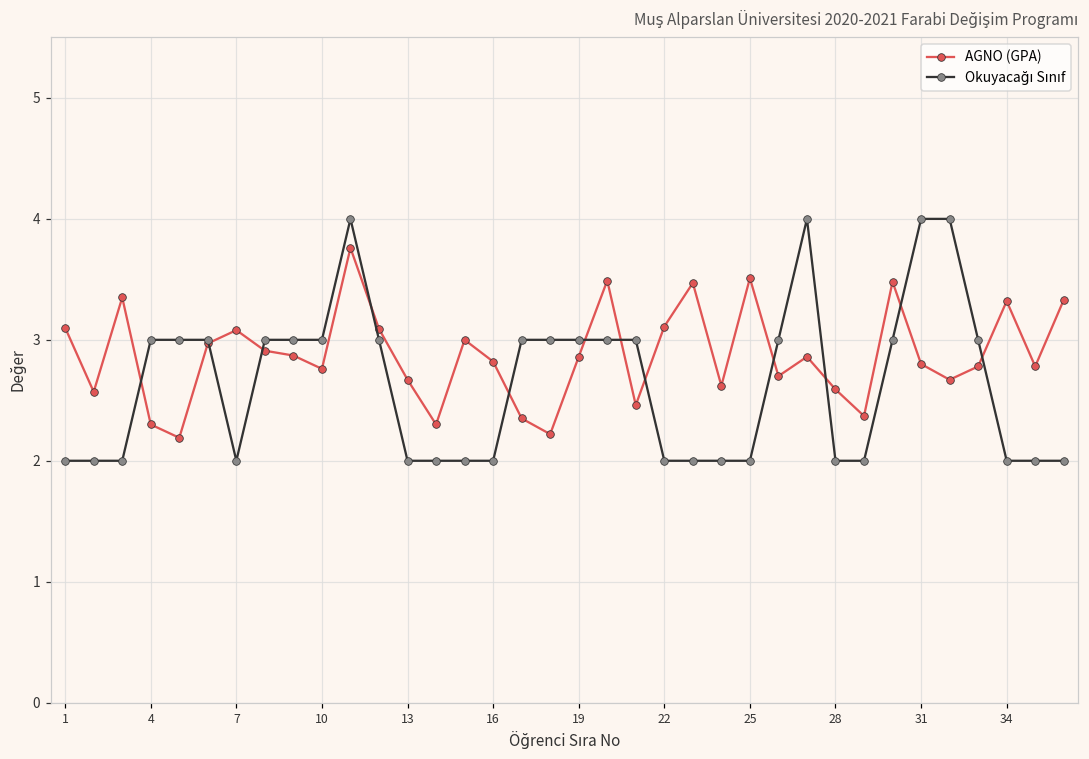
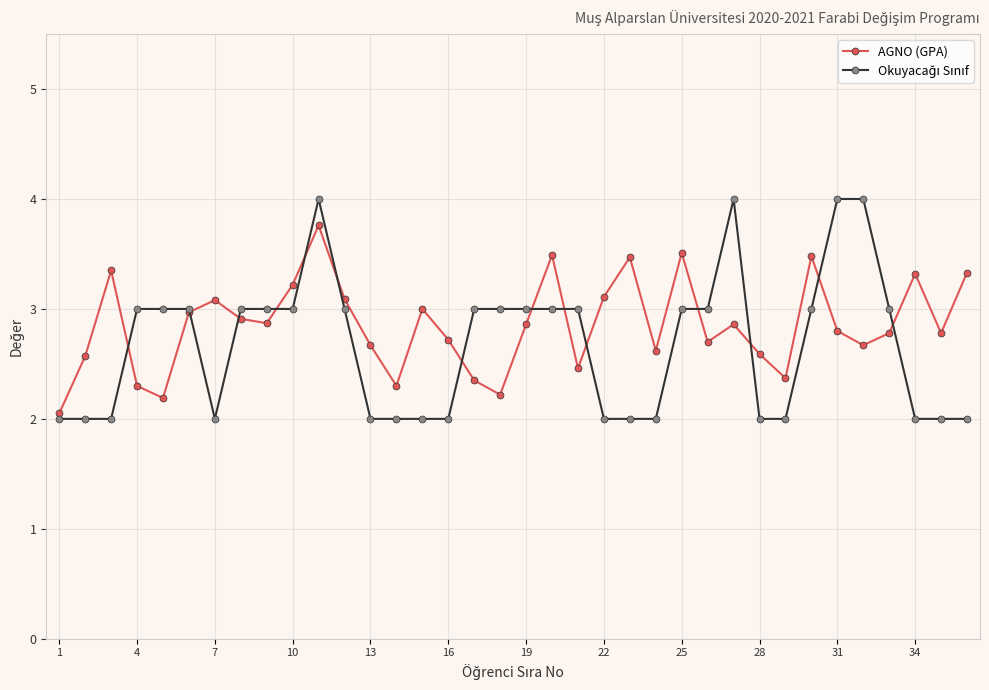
AGNO (GPA), 1: 3.10 -> 2.05
AGNO (GPA), 10: 2.76 -> 3.22
AGNO (GPA), 16: 2.82 -> 2.72
Okuyacağı Sınıf, 25: 2 -> 3
